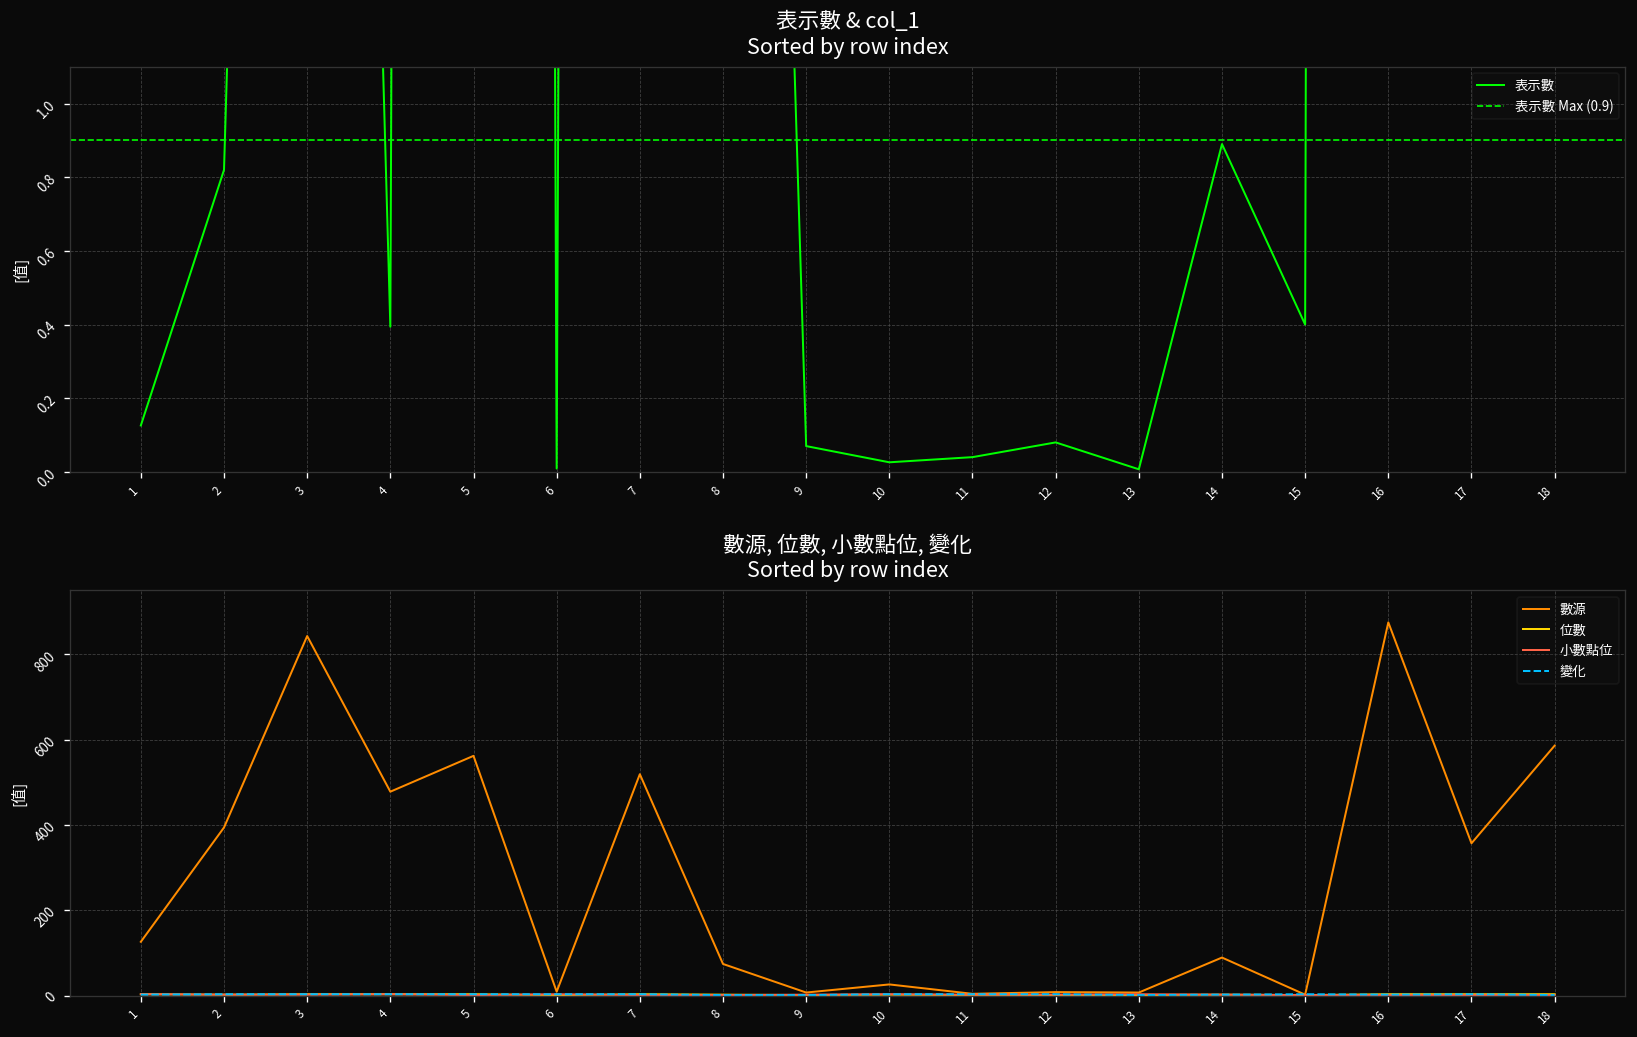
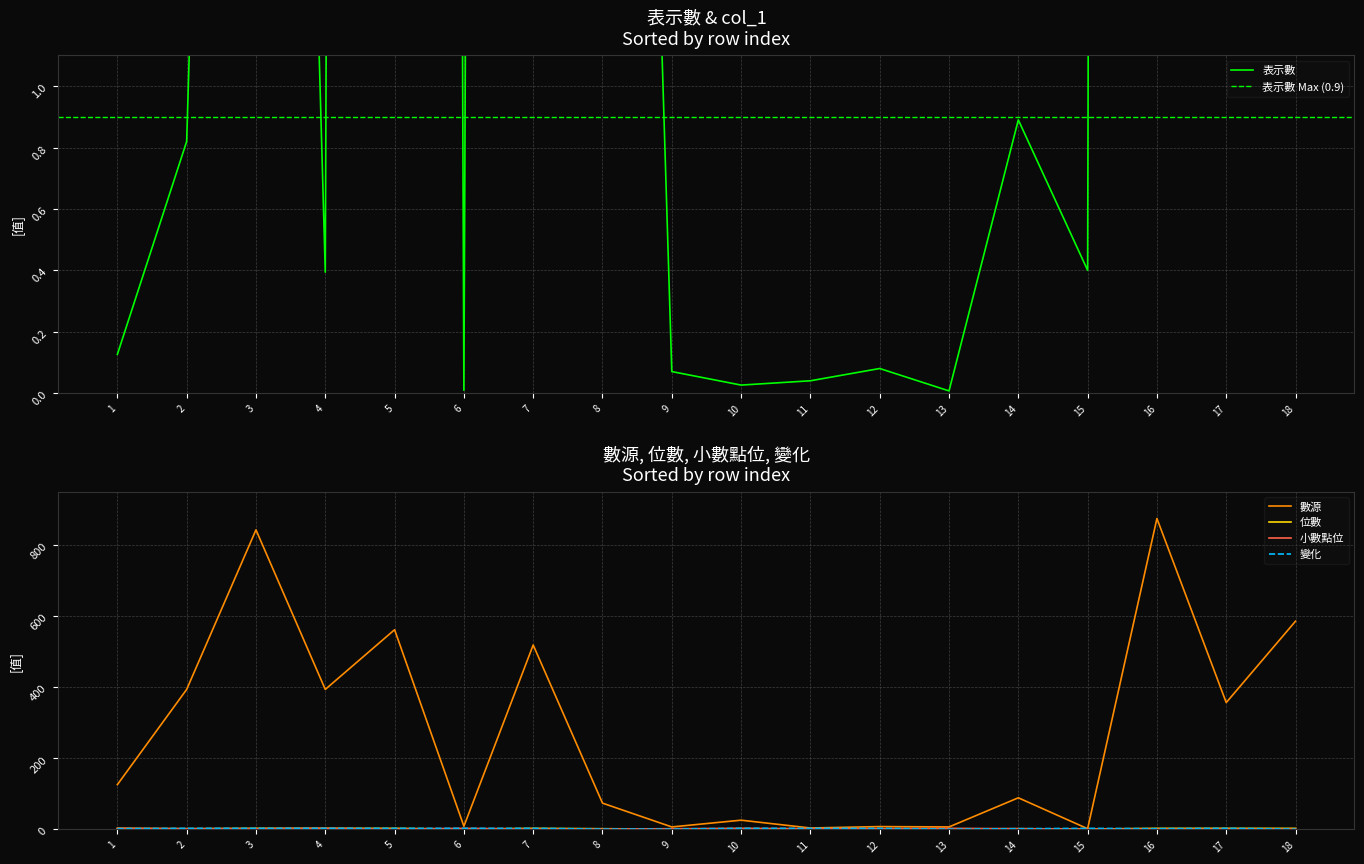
數源, 位數, 小數點位, 變化 Sorted by row index, 數源, 4: 480 -> 390
